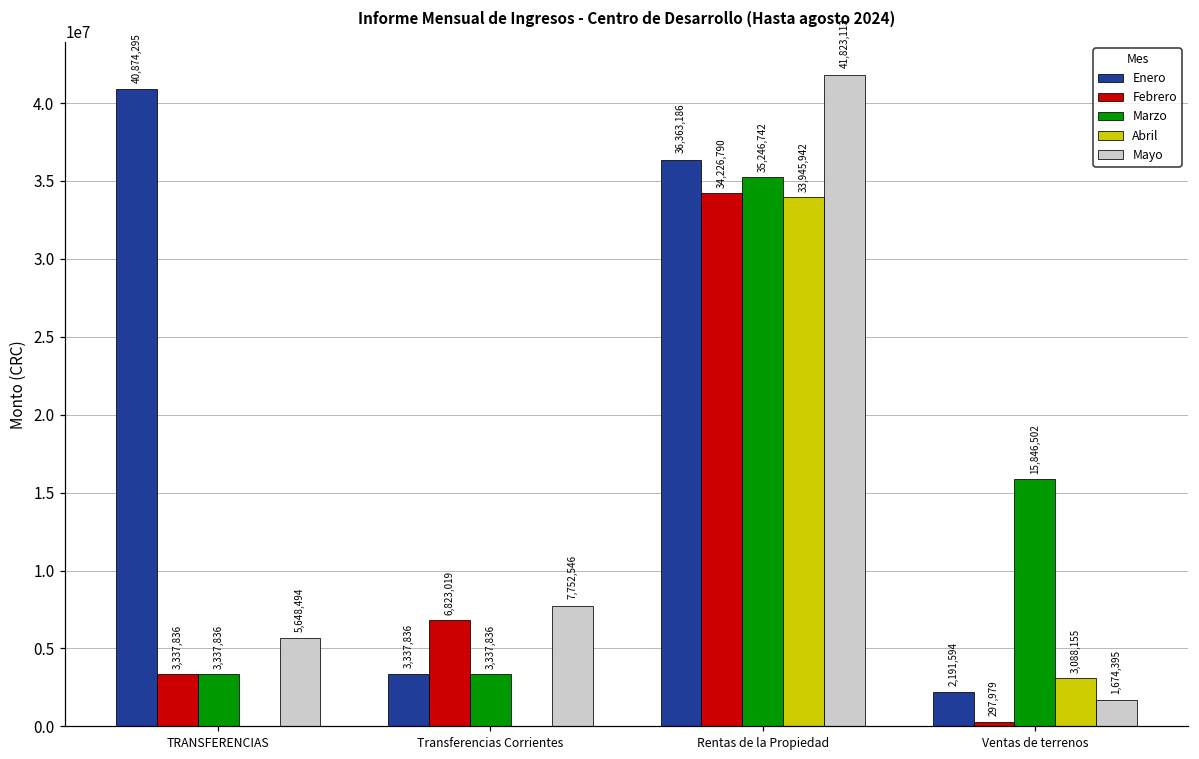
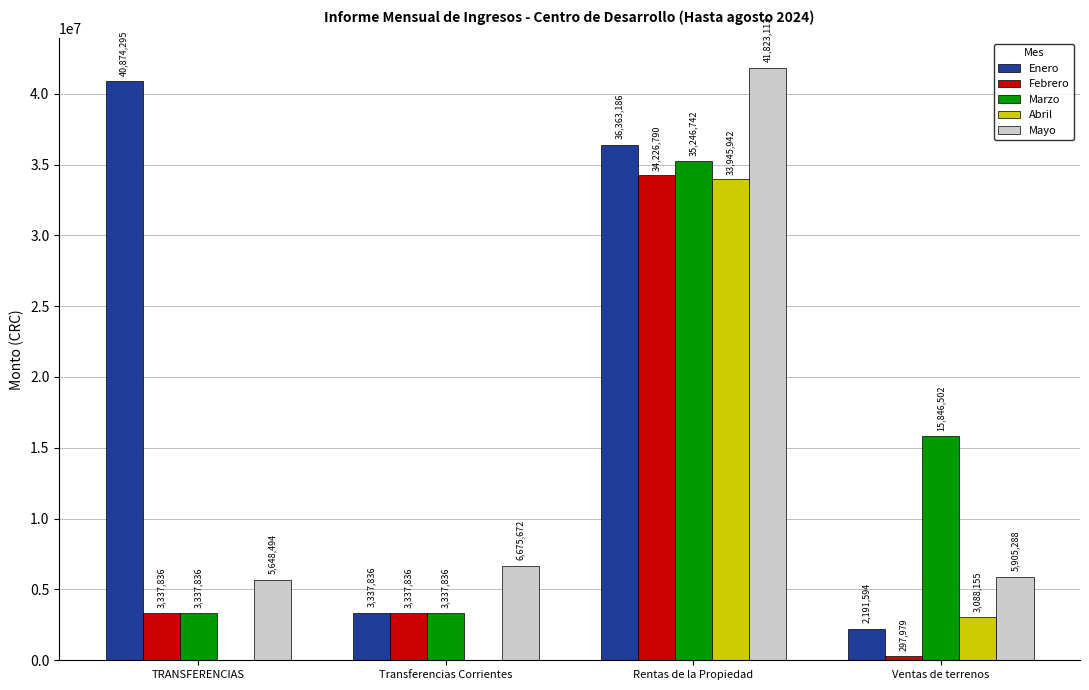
Febrero, Transferencias Corrientes: 6,823,019 -> 3,337,836
Mayo, Transferencias Corrientes: 7,752,546 -> 6,675,672
Mayo, Ventas de terrenos: 1,674,395 -> 5,905,288
